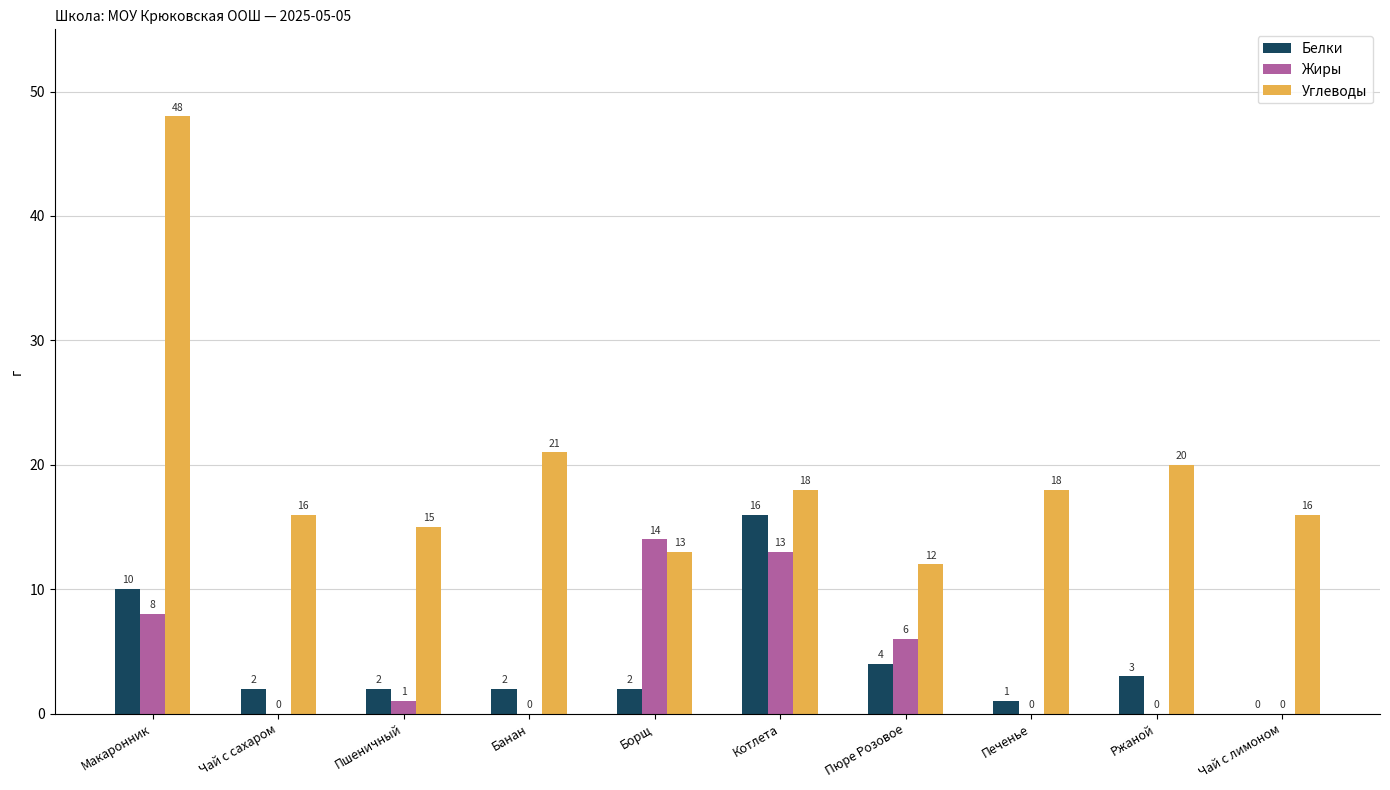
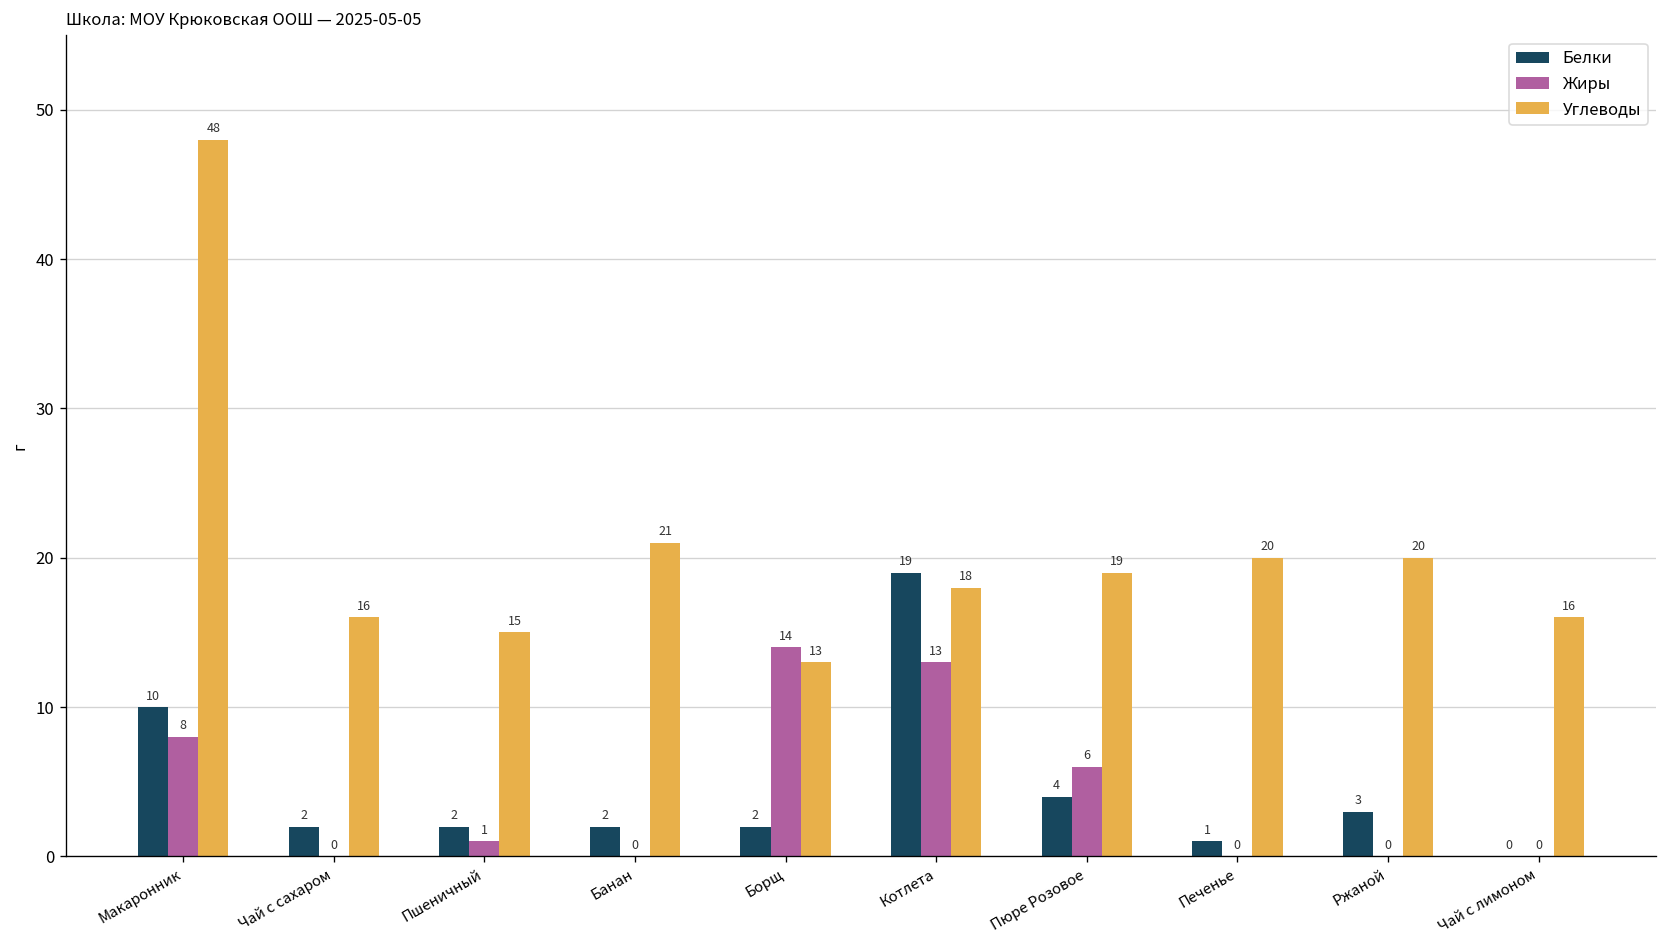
Белки, Котлета: 16 -> 19
Углеводы, Пюре Розовое: 12 -> 19
Углеводы, Печенье: 18 -> 20
